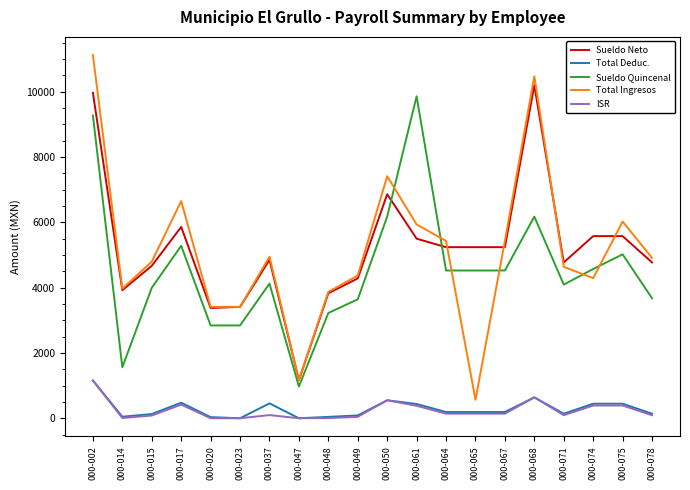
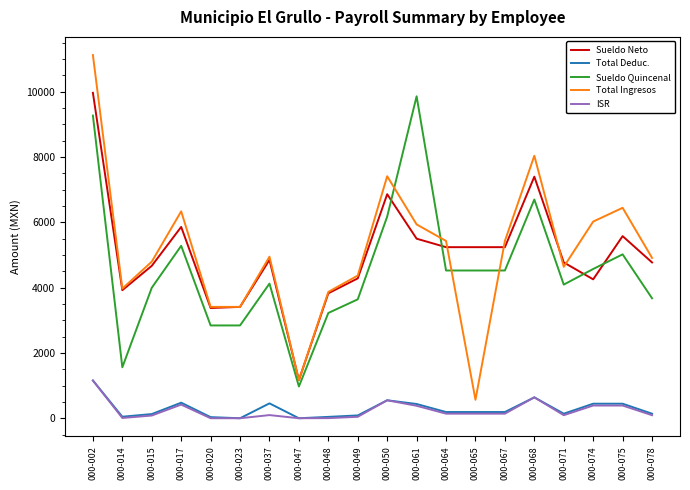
Total Ingresos, 000-017: 6600 -> 6300
Sueldo Neto, 000-068: 10200 -> 7400
Sueldo Quincenal, 000-068: 6200 -> 6700
Total Ingresos, 000-068: 10500 -> 8000
Sueldo Neto, 000-074: 5600 -> 4300
Total Ingresos, 000-074: 4300 -> 6000
Total Ingresos, 000-075: 6000 -> 6400
